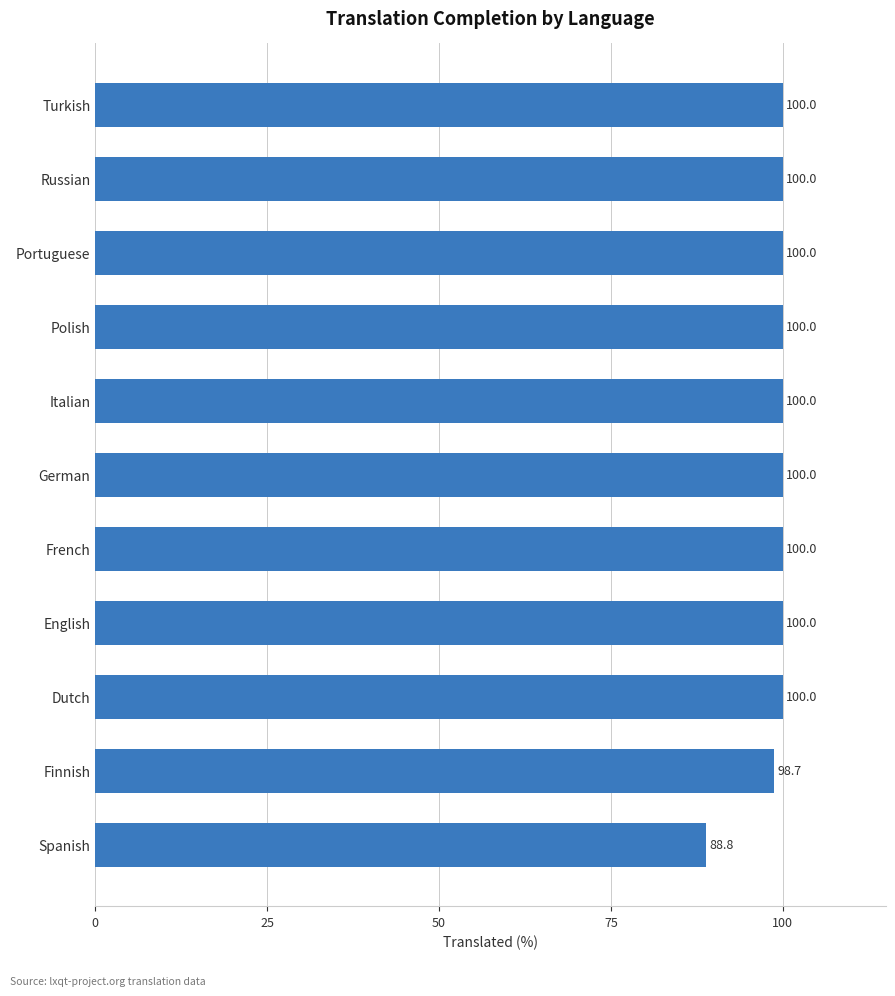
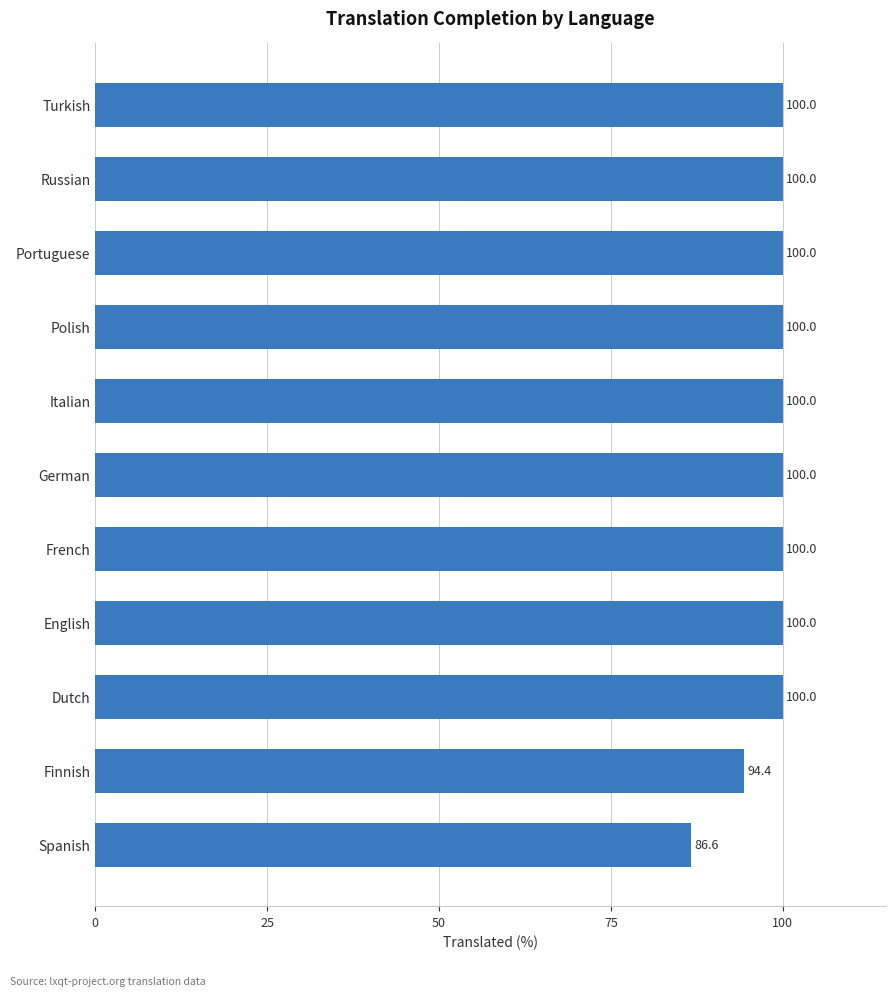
Finnish: 98.7 -> 94.4
Spanish: 88.8 -> 86.6
